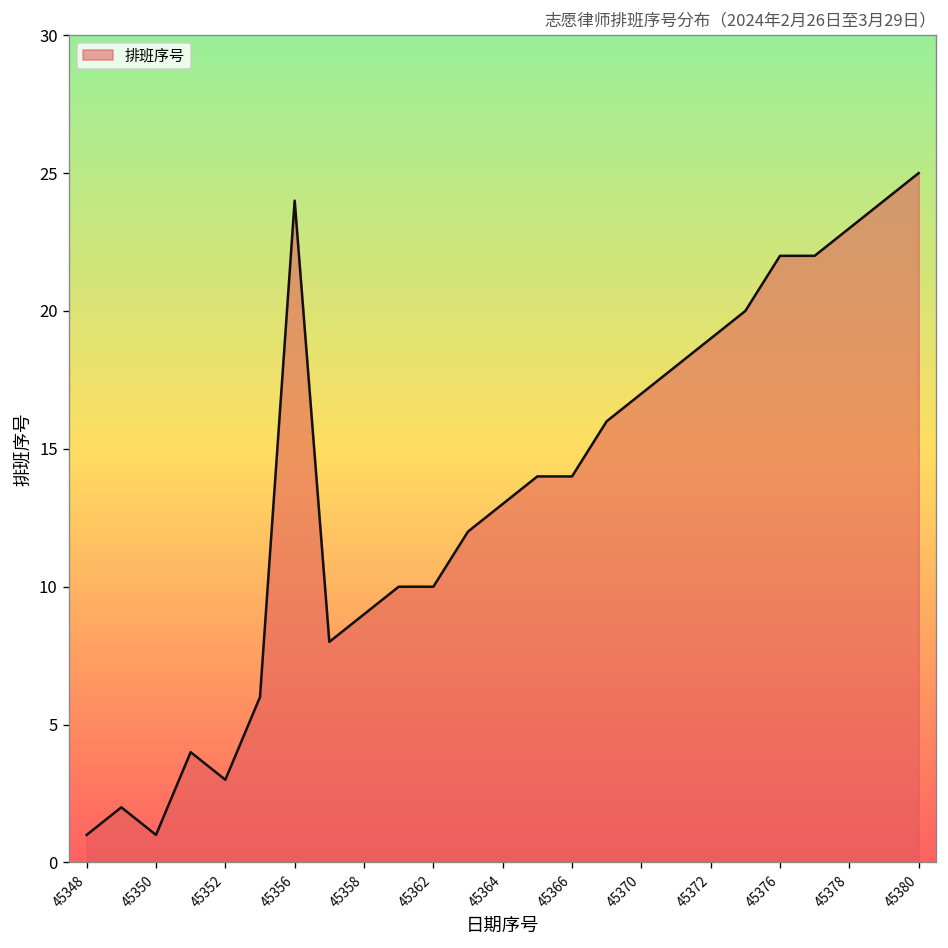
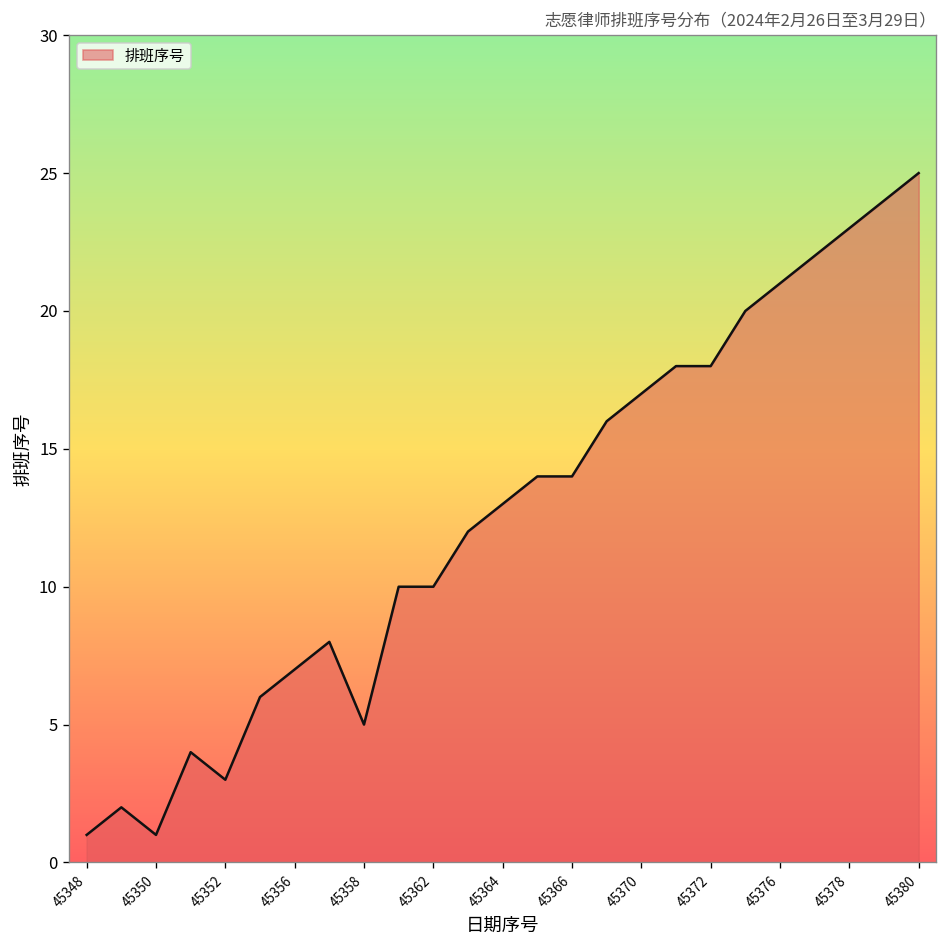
45356: 24 -> 7
45358: 9 -> 5
45372: 19 -> 18
45376: 22 -> 21
